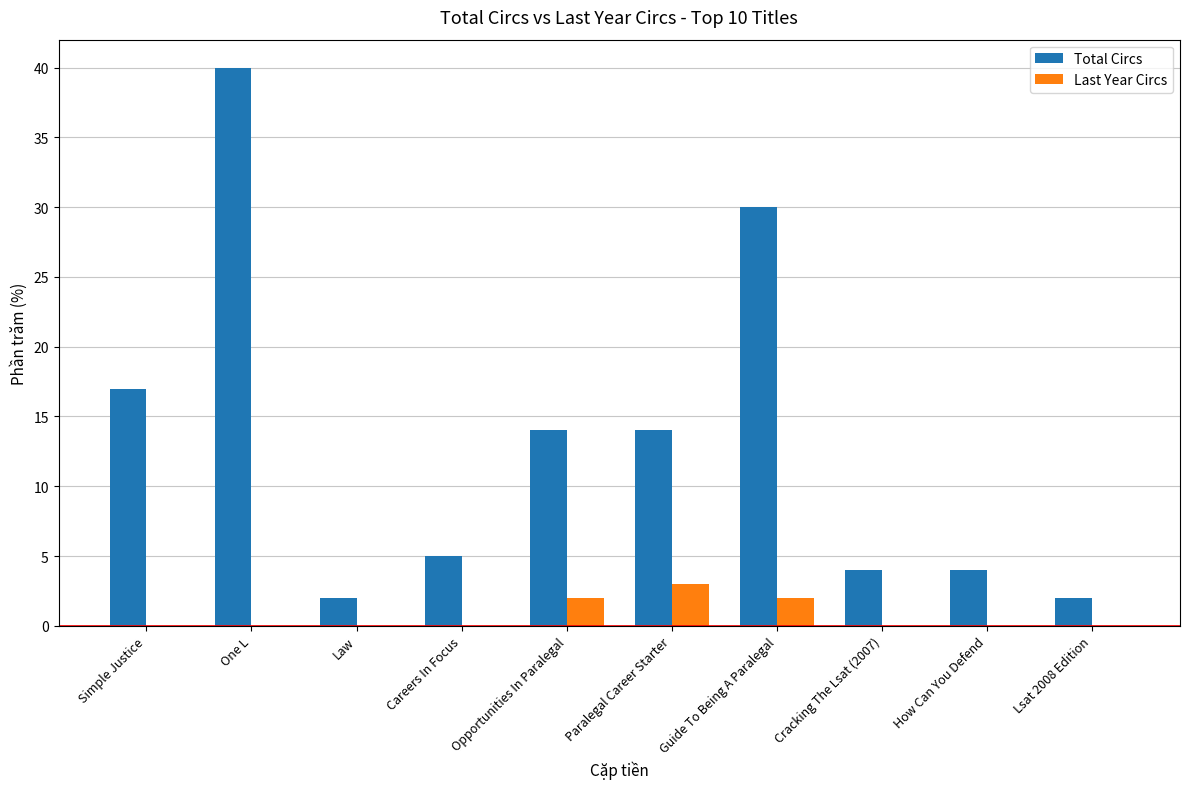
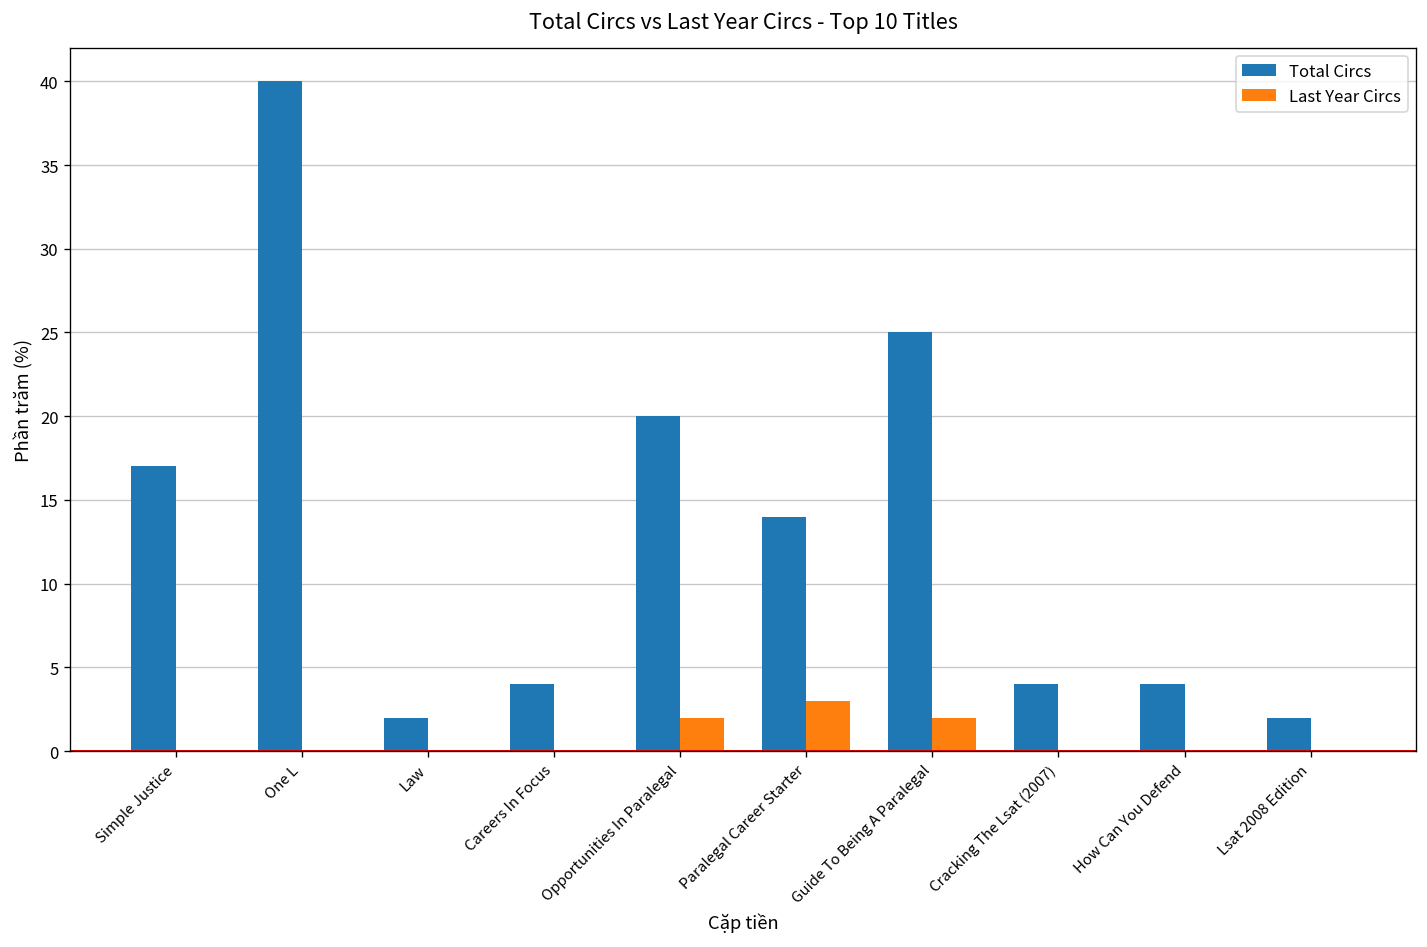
Total Circs, Careers In Focus: 5 -> 4
Total Circs, Opportunities In Paralegal: 14 -> 20
Total Circs, Guide To Being A Paralegal: 30 -> 25
